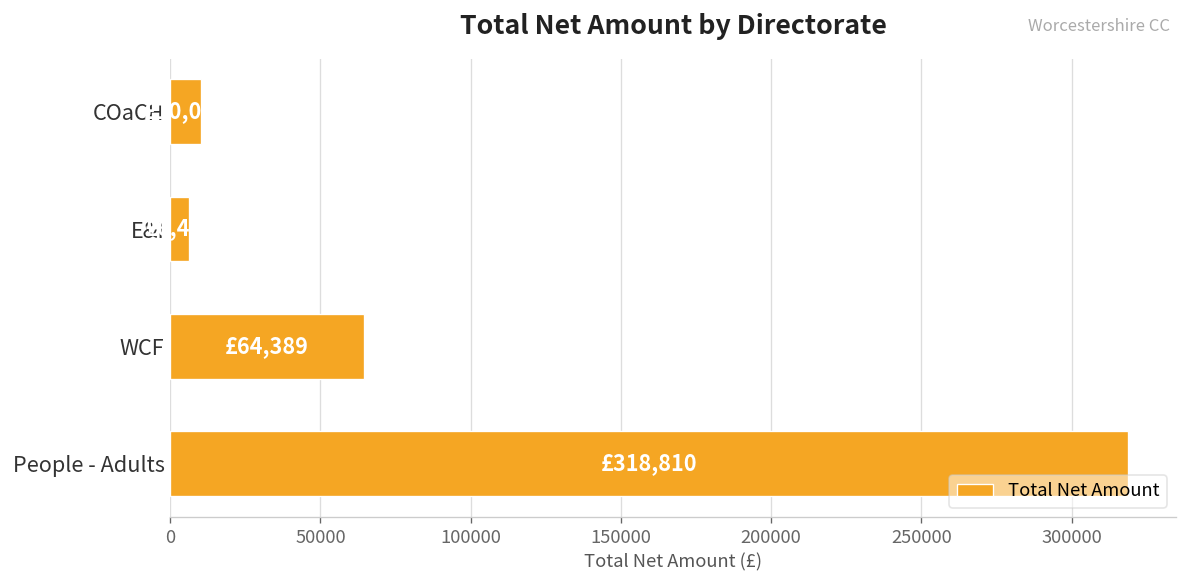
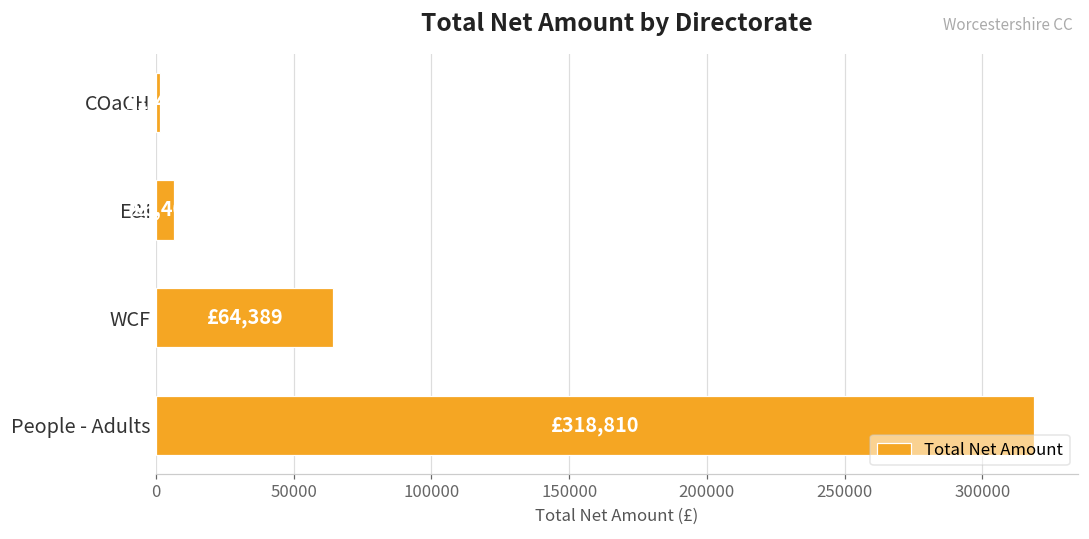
COaCH: 10000 -> 1000
